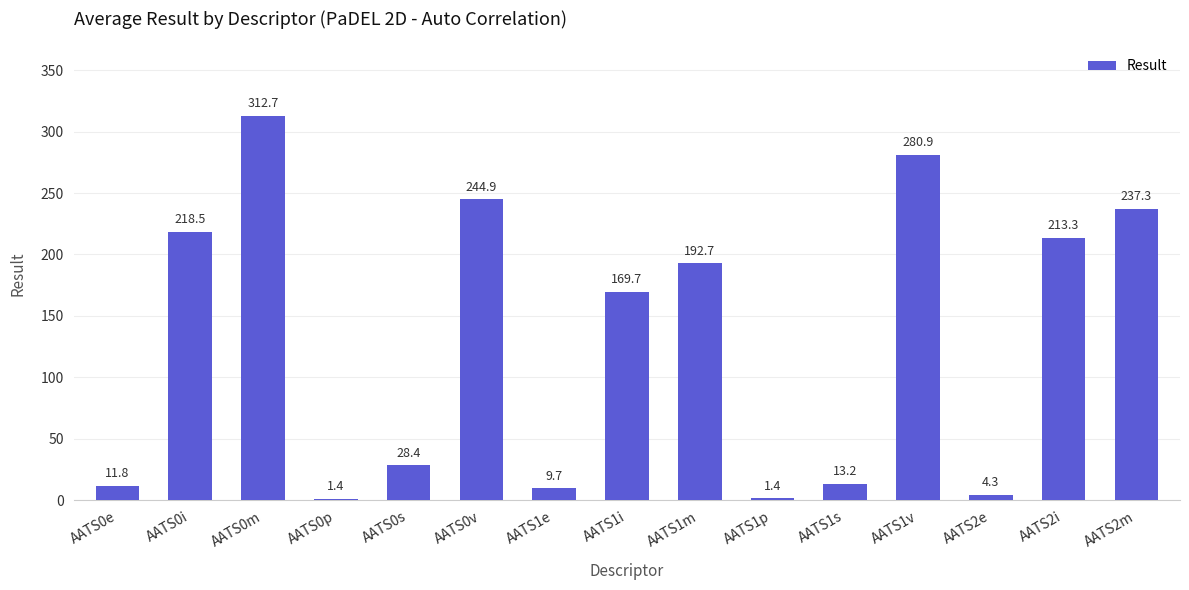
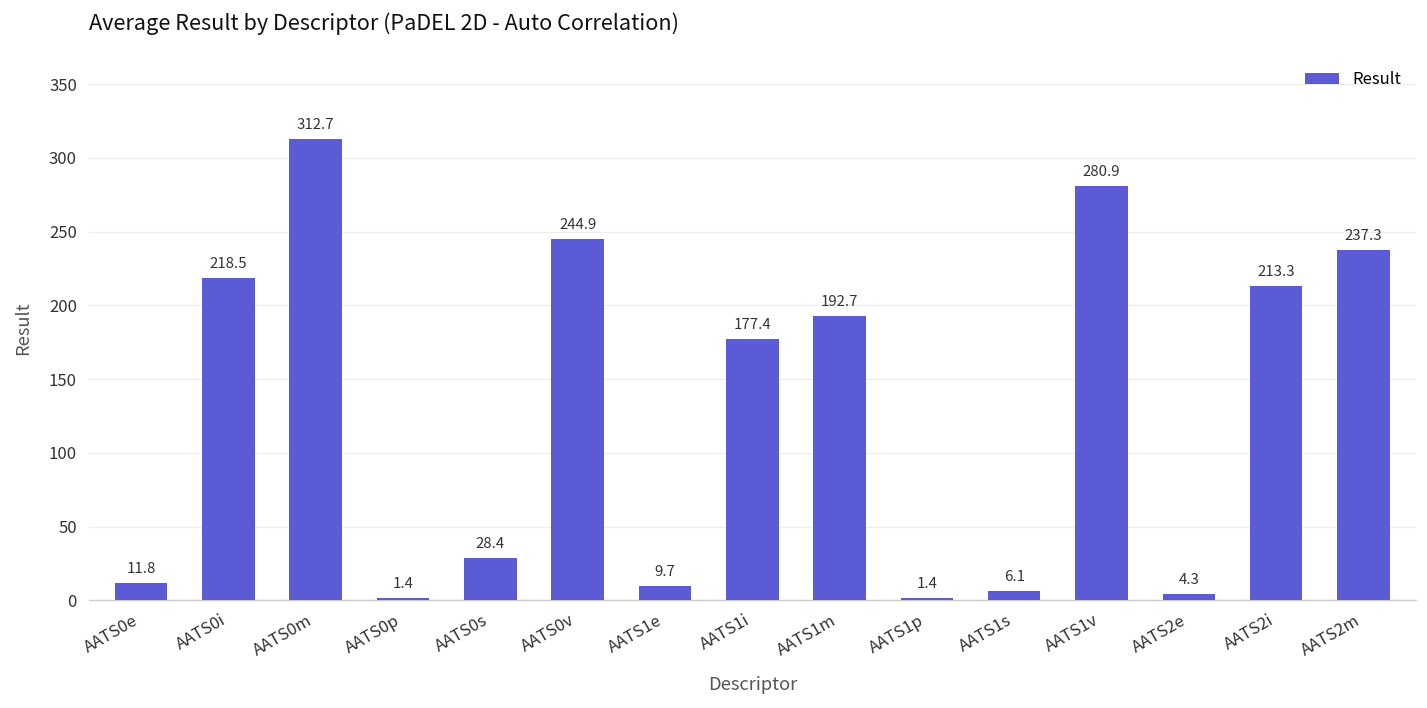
AATS1i: 169.7 -> 177.4
AATS1s: 13.2 -> 6.1
